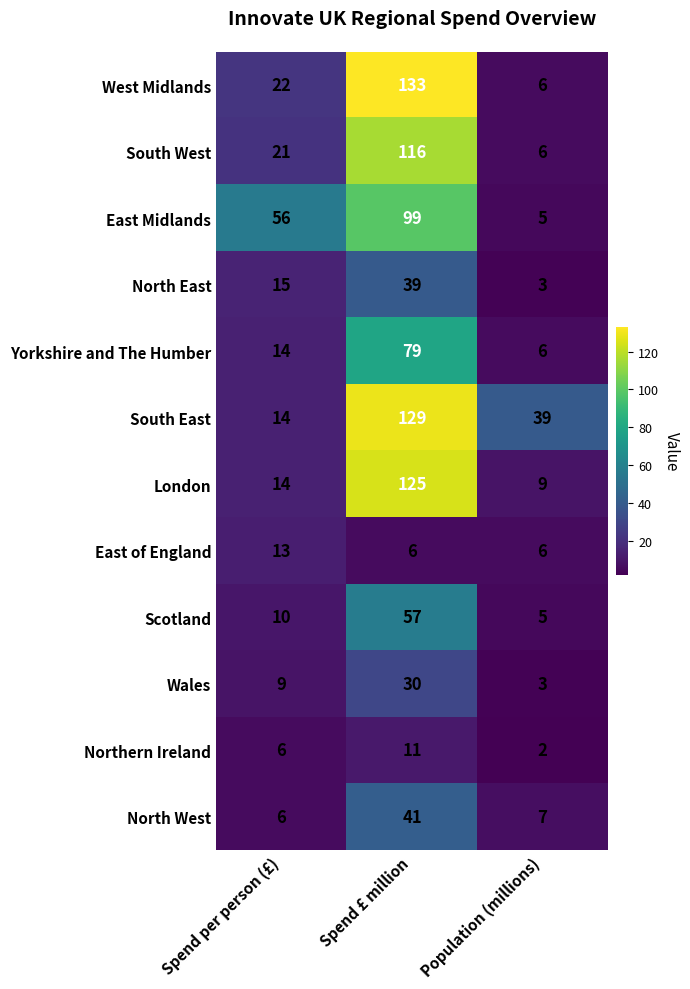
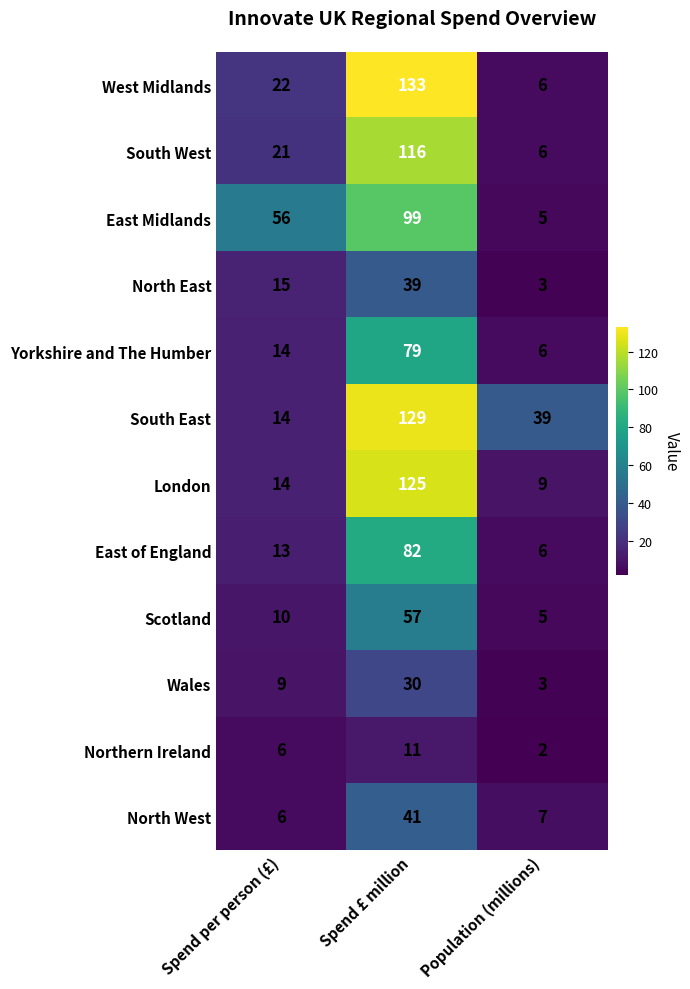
East of England, Spend £ million: 6 -> 82
